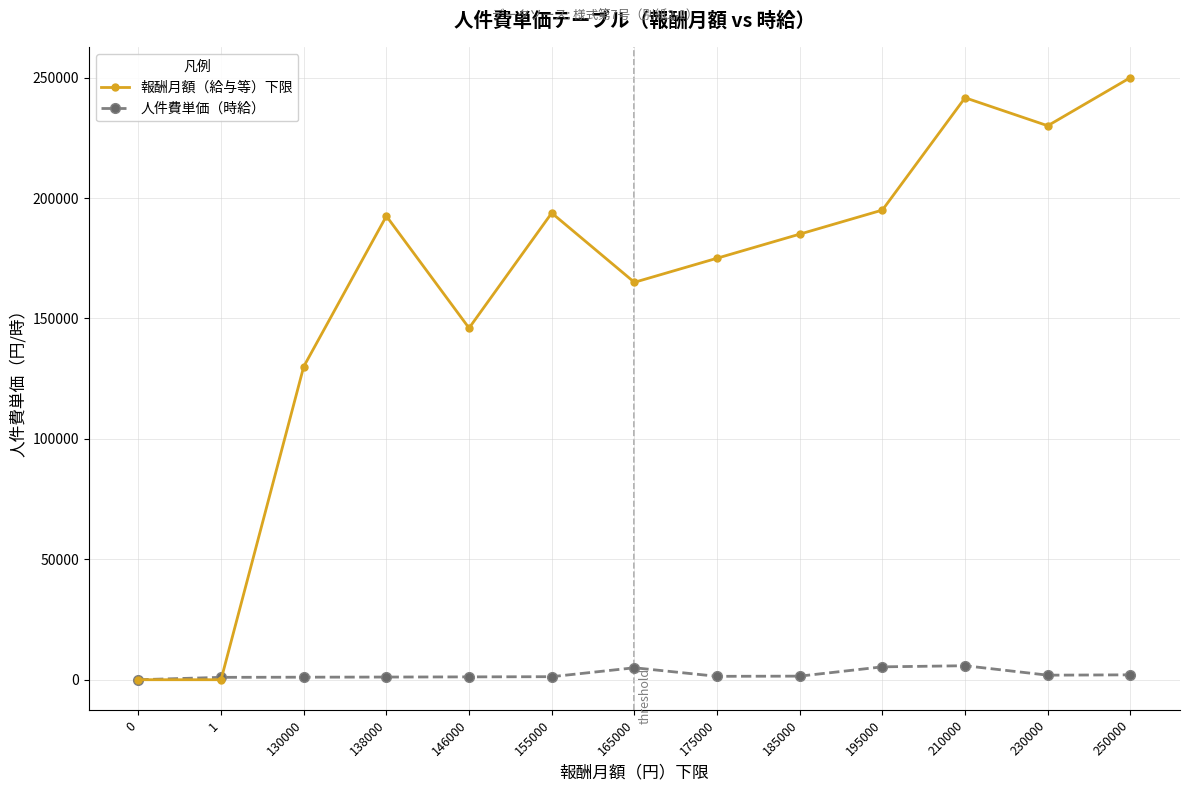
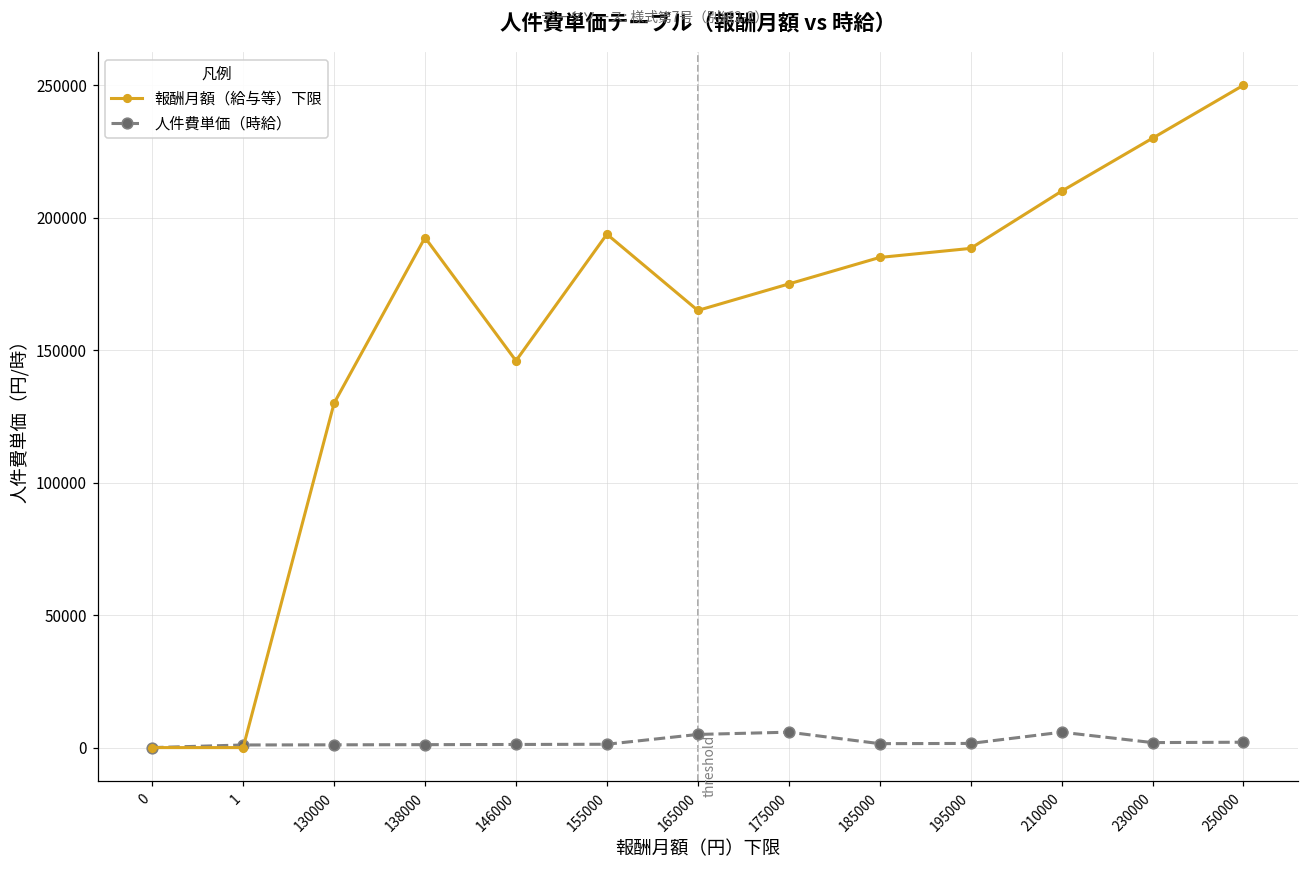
人件費単価（時給）, 175000: 1000 -> 6000
報酬月額（給与等）下限, 195000: 195000 -> 188000
人件費単価（時給）, 195000: 5000 -> 2000
報酬月額（給与等）下限, 210000: 242000 -> 210000
